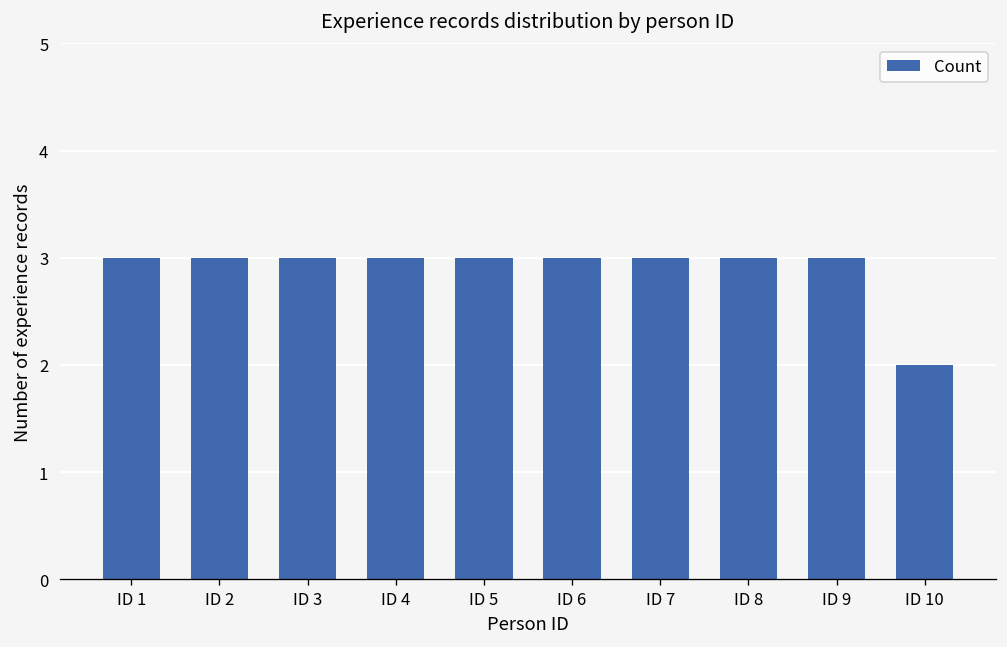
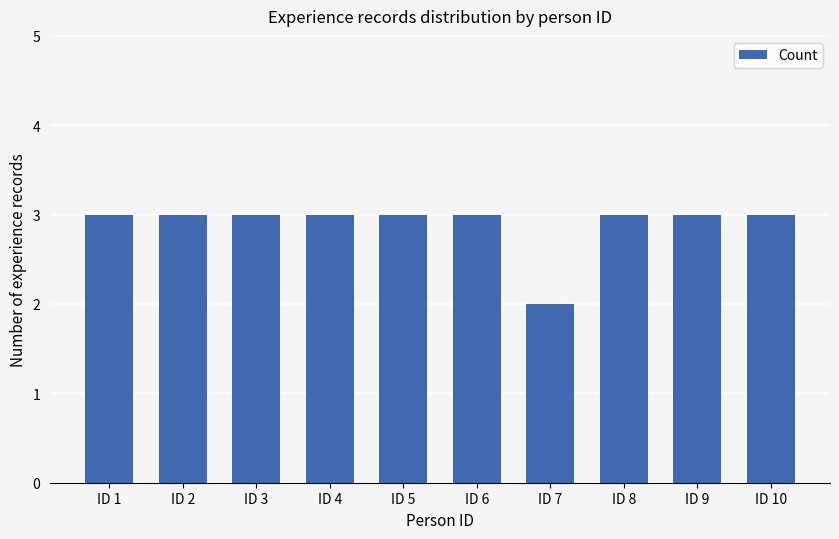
ID 7: 3 -> 2
ID 10: 2 -> 3
